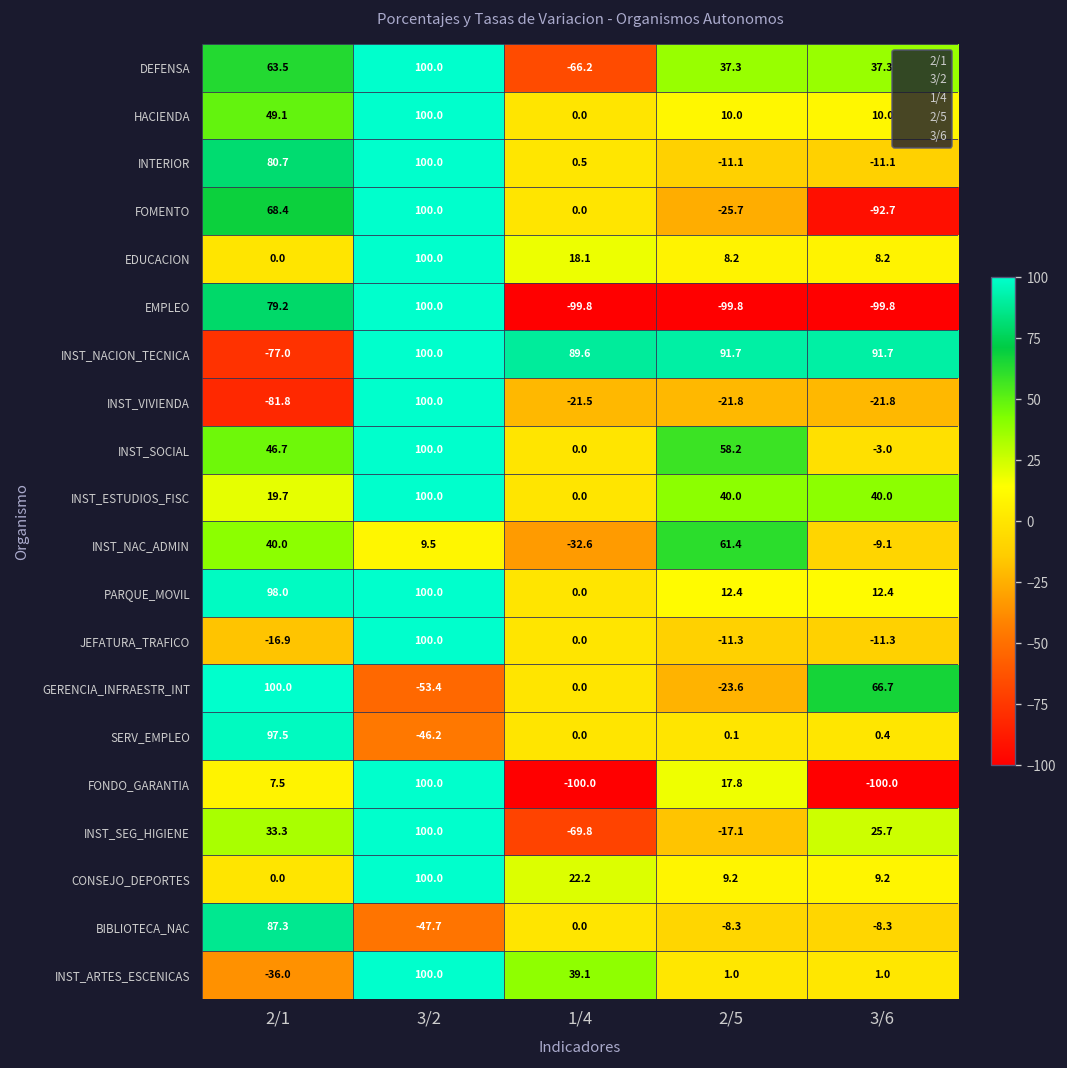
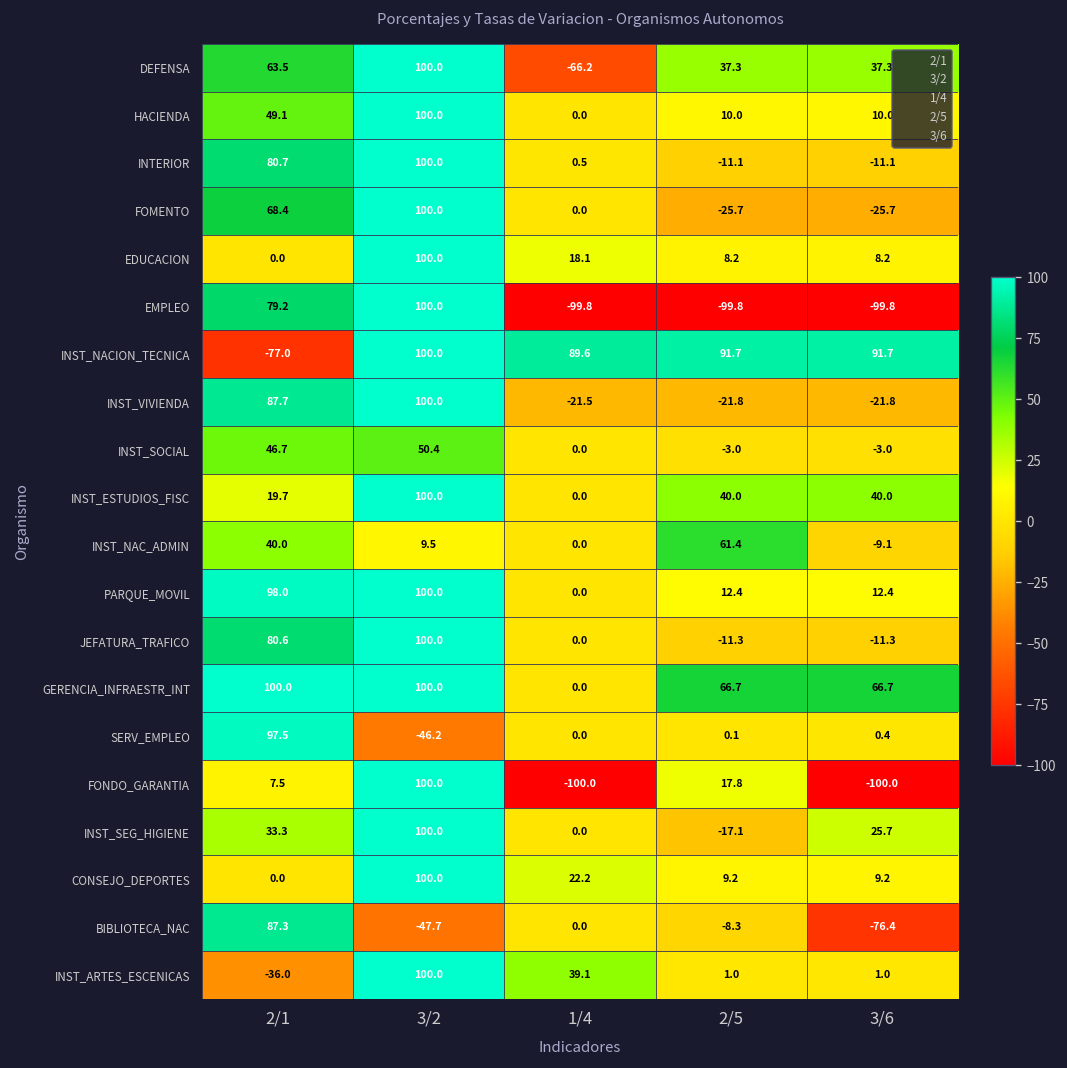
FOMENTO, 3/6: -92.7 -> -25.7
INST_VIVIENDA, 2/1: -81.8 -> 87.7
INST_SOCIAL, 3/2: 100.0 -> 50.4
INST_SOCIAL, 2/5: 58.2 -> -3.0
INST_NAC_ADMIN, 1/4: -32.6 -> 0.0
JEFATURA_TRAFICO, 2/1: -16.9 -> 80.6
GERENCIA_INFRAESTR_INT, 3/2: -53.4 -> 100.0
GERENCIA_INFRAESTR_INT, 2/5: -23.6 -> 66.7
INST_SEG_HIGIENE, 1/4: -69.8 -> 0.0
BIBLIOTECA_NAC, 3/6: -8.3 -> -76.4
